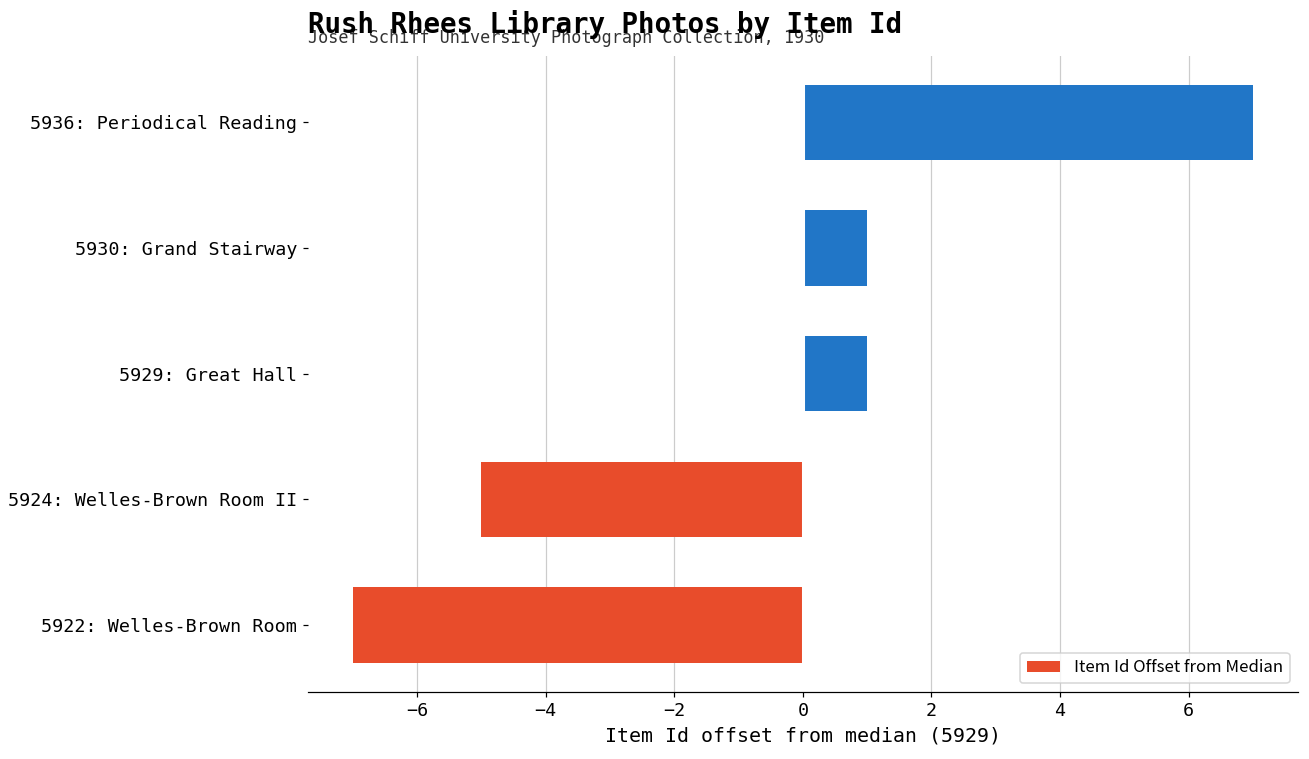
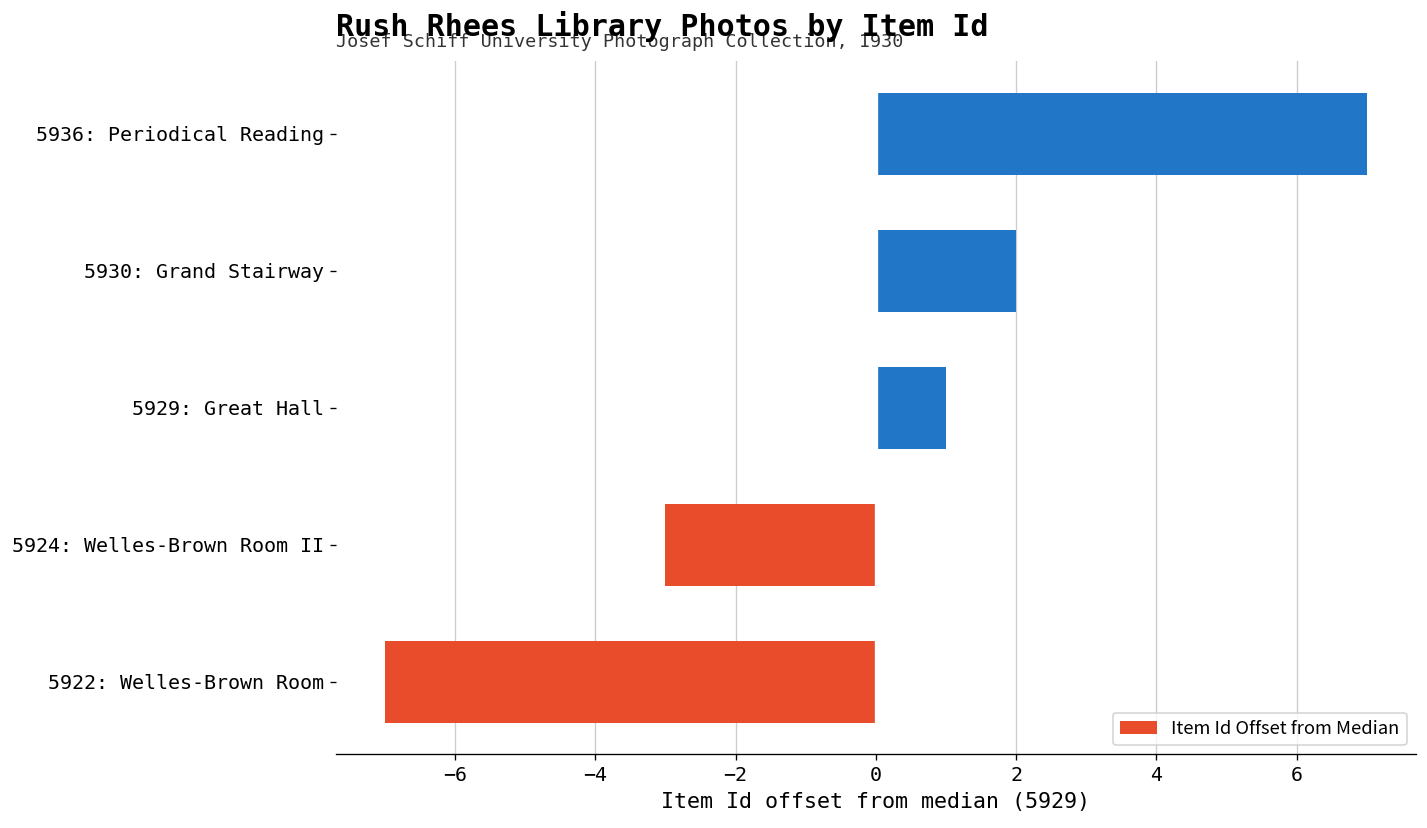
5930: Grand Stairway: 1.0 -> 2.0
5924: Welles-Brown Room II: -5.0 -> -3.0
